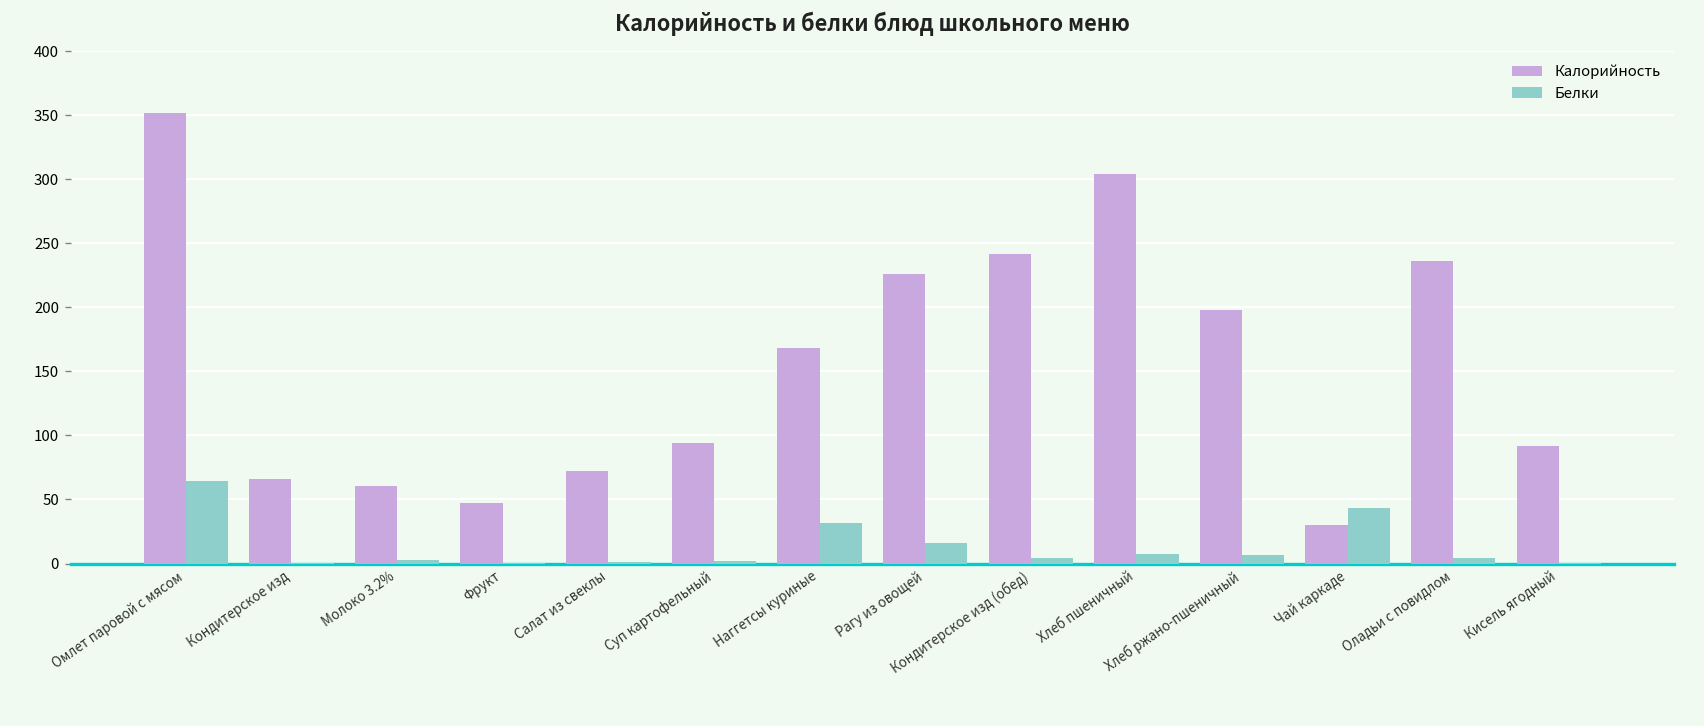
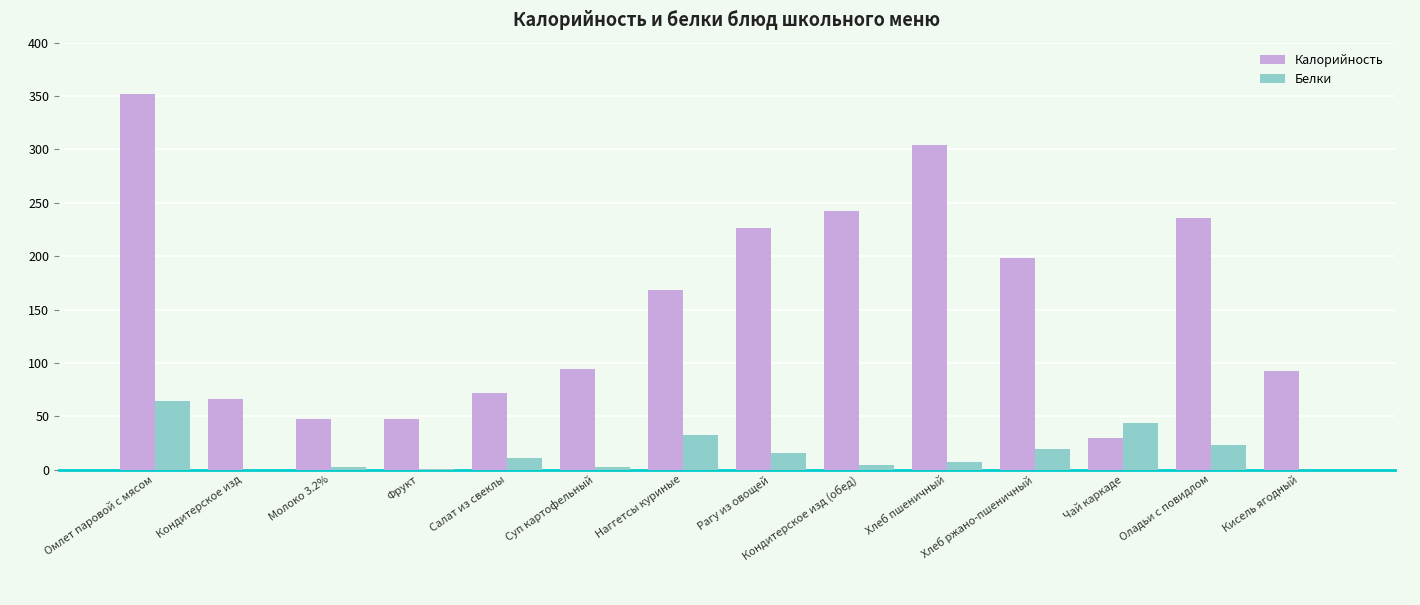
Калорийность, Молоко 3.2%: 61 -> 47
Белки, Салат из свеклы: 1 -> 11
Белки, Хлеб ржано-пшеничный: 7 -> 20
Белки, Оладьи с повидлом: 4 -> 23
